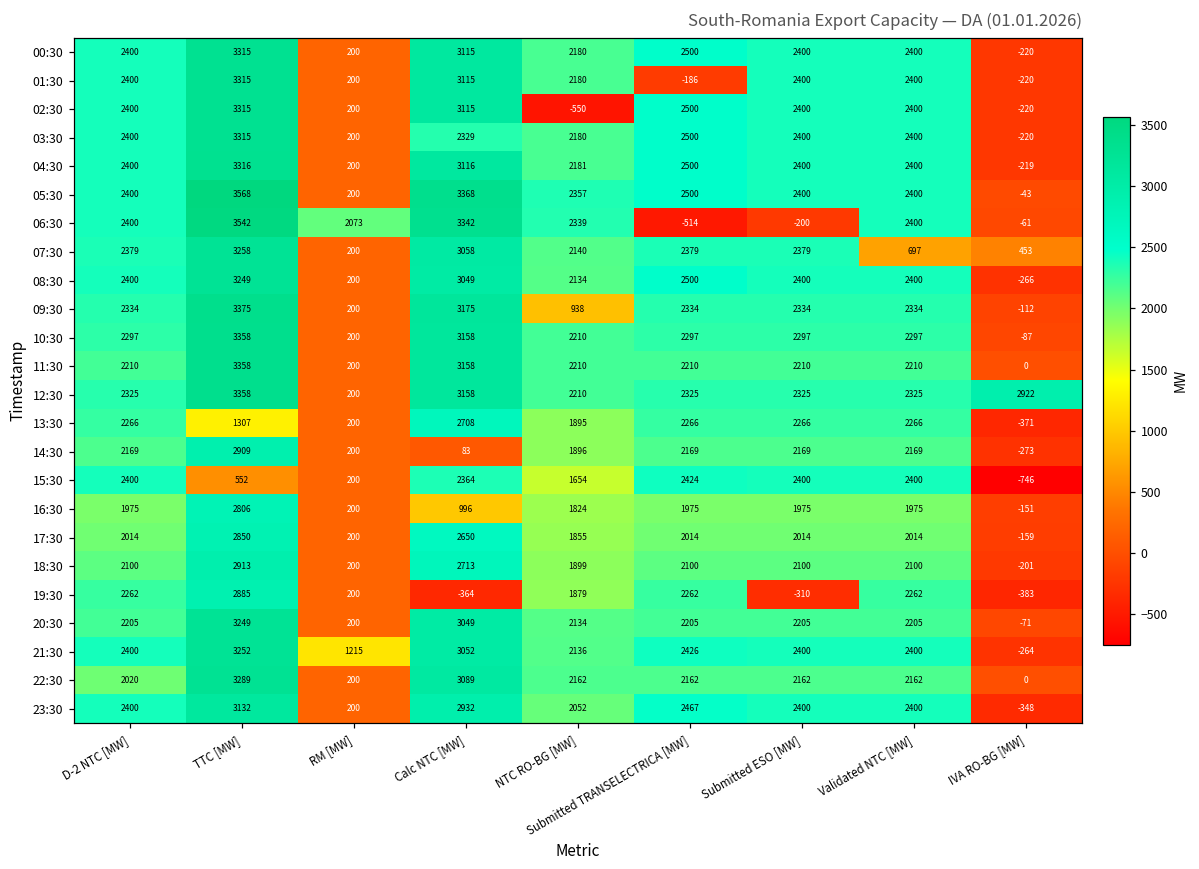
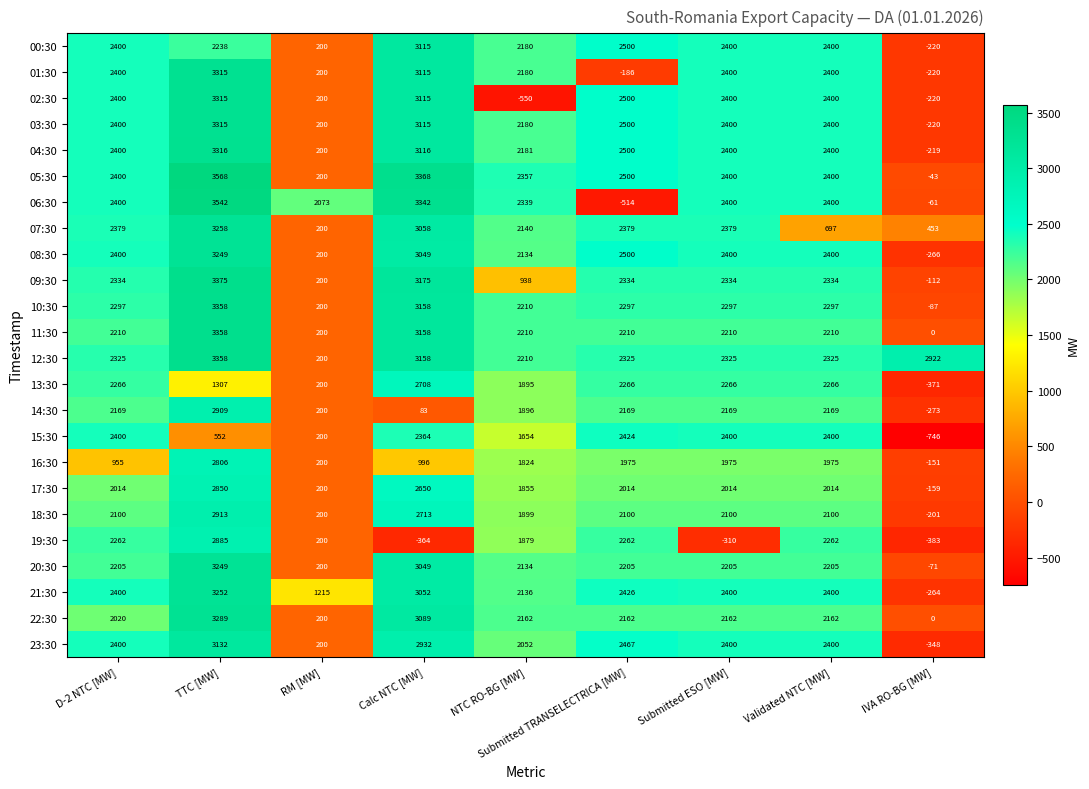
00:30, TTC [MW]: 3315 -> 2238
03:30, Calc NTC [MW]: 2329 -> 3115
06:30, Submitted ESO [MW]: -200 -> 2400
16:30, D-2 NTC [MW]: 1975 -> 955
